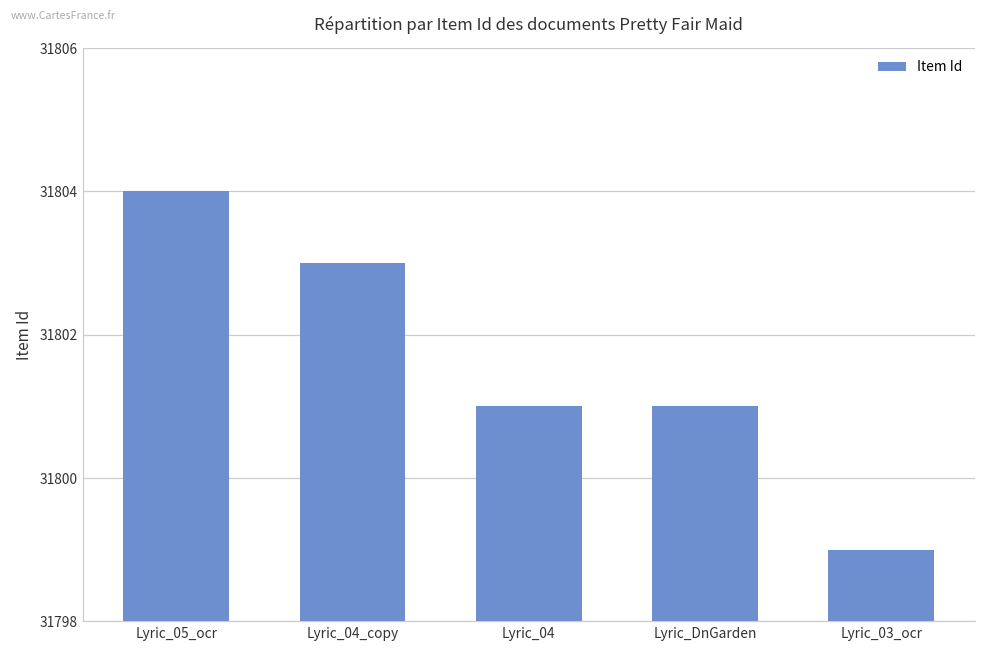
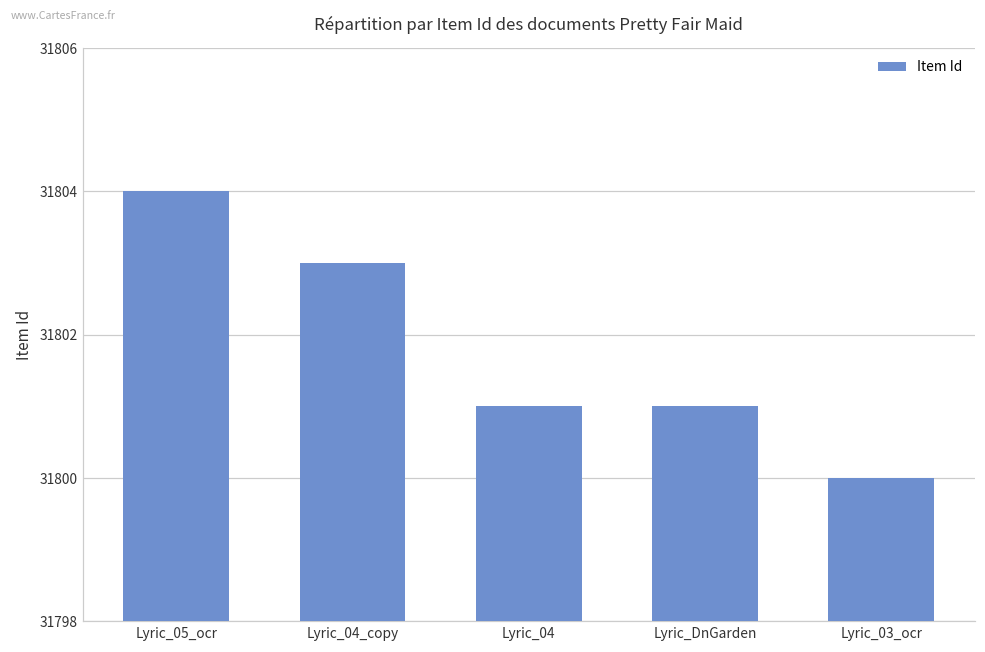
Lyric_03_ocr: 31799 -> 31800
